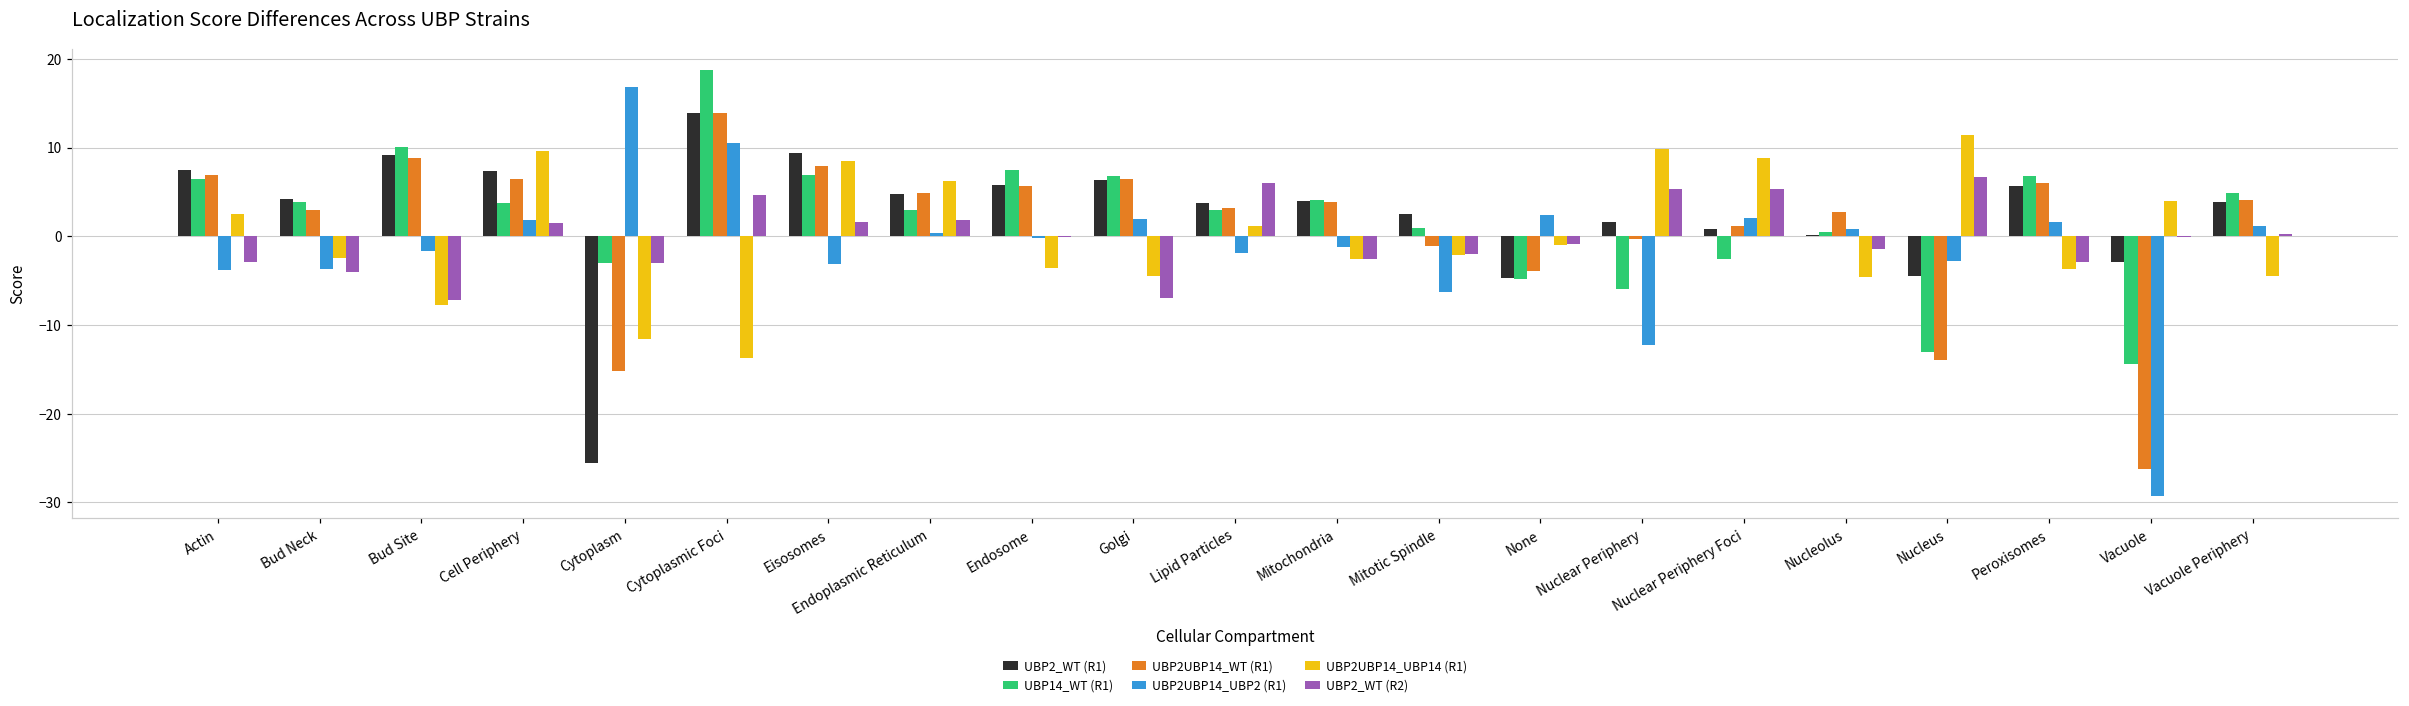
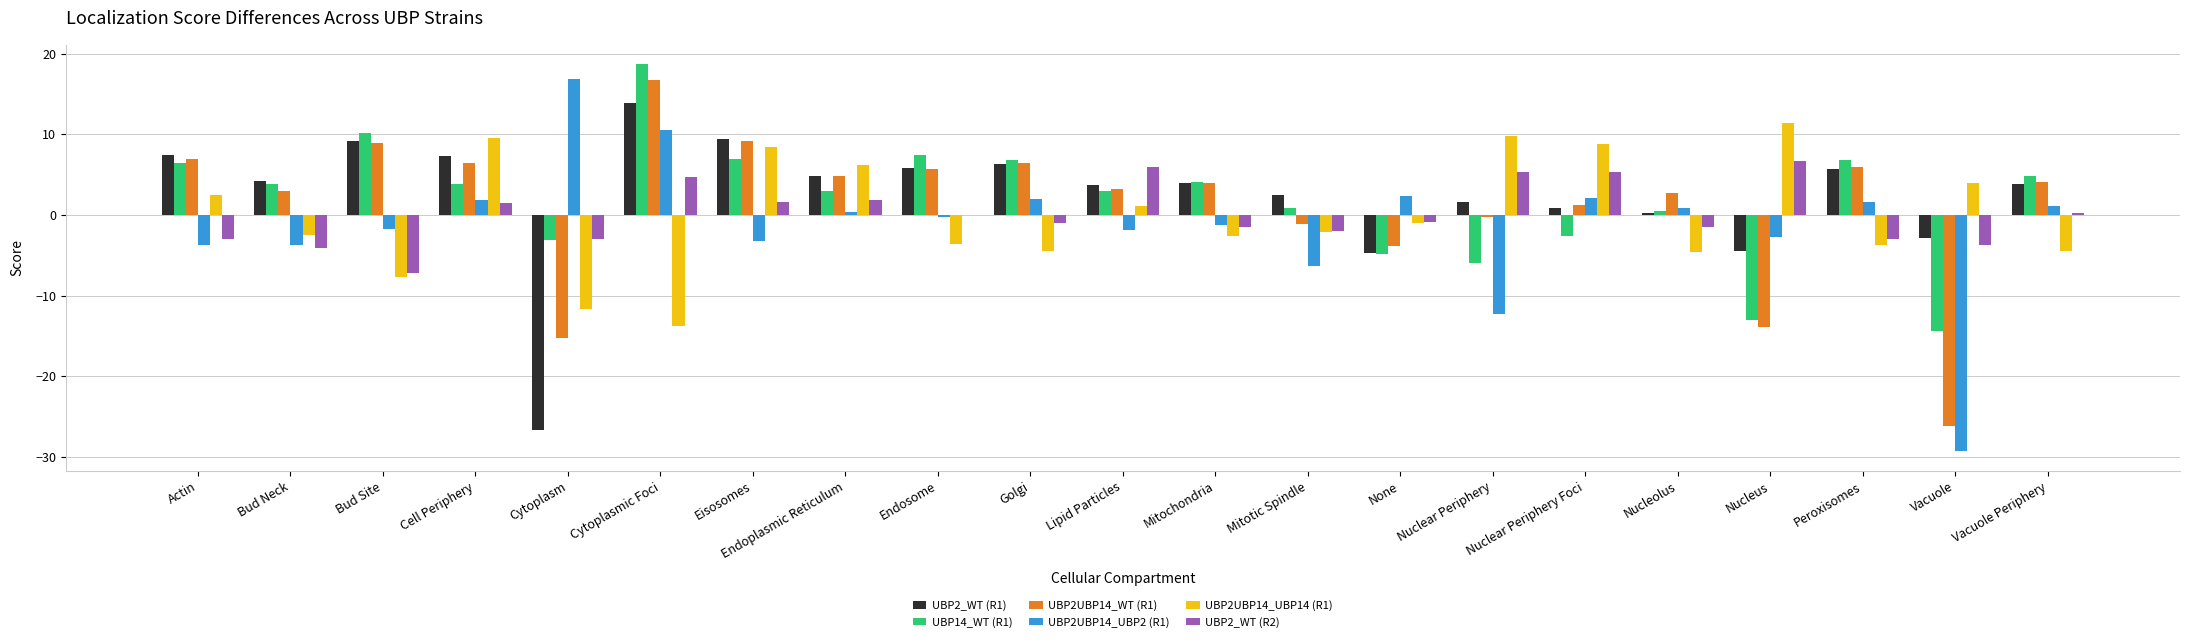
UBP2_WT (R1), Cytoplasm: -26 -> -27
UBP2UBP14_WT (R1), Cytoplasmic Foci: 14 -> 17
UBP2UBP14_WT (R1), Eisosomes: 8 -> 9
UBP2_WT (R2), Golgi: -7 -> -1
UBP2_WT (R2), Mitochondria: -3 -> -2
UBP2_WT (R2), Vacuole: 0 -> -4
